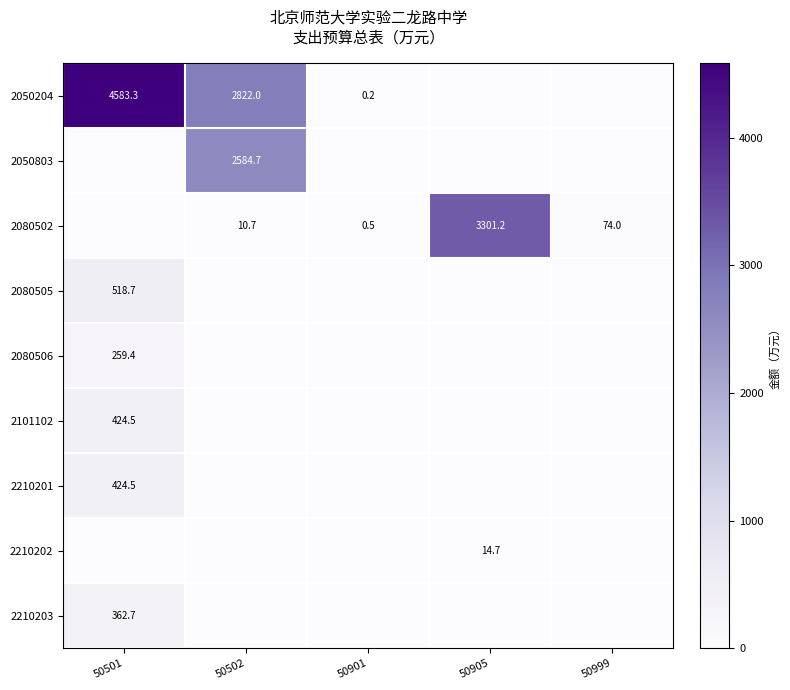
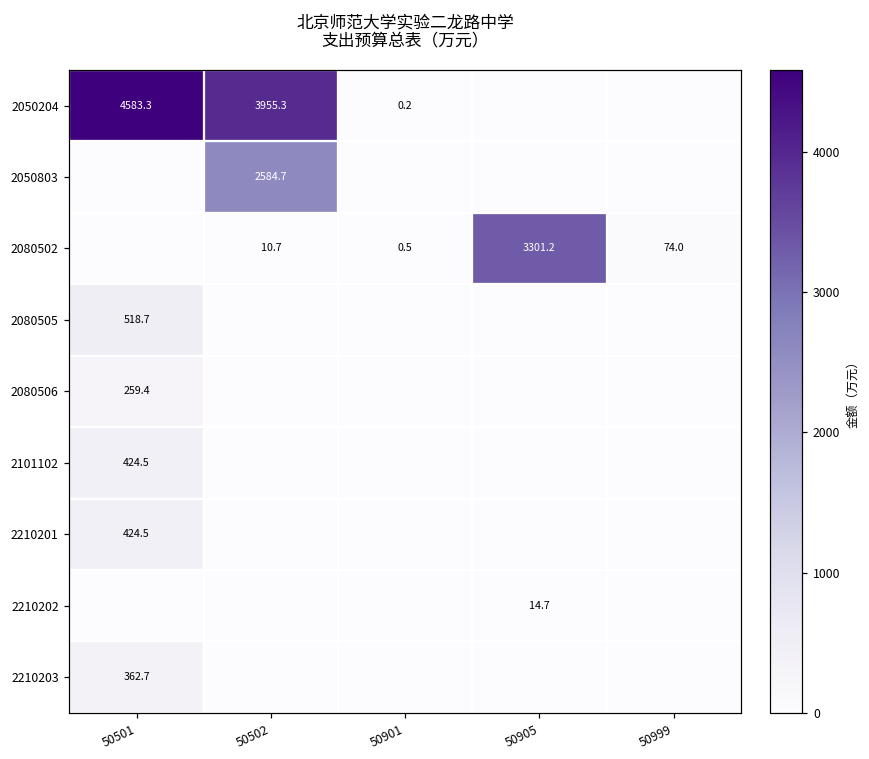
2050204, 50502: 2822.0 -> 3955.3
